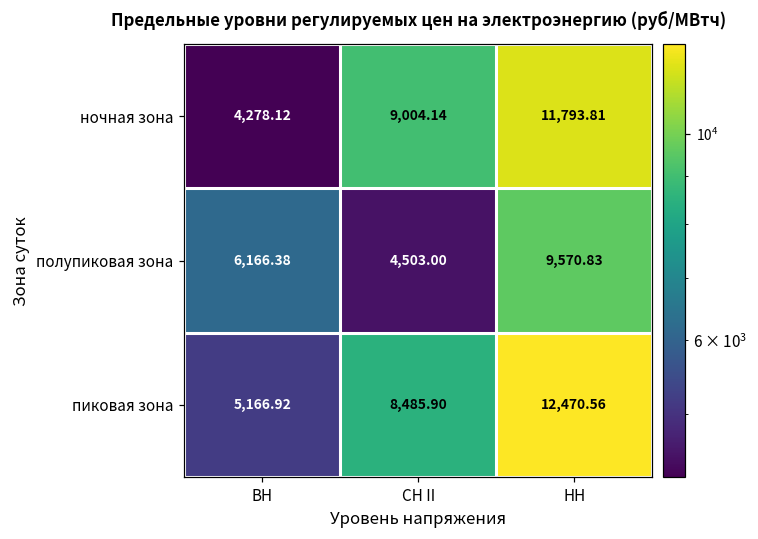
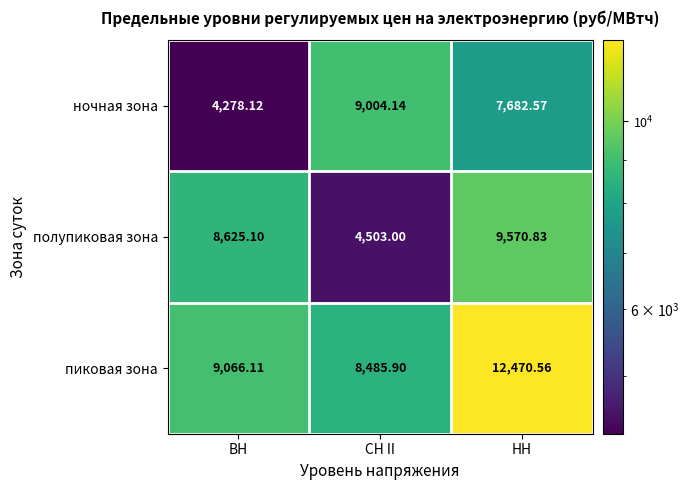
ночная зона, НН: 11,793.81 -> 7,682.57
полупиковая зона, ВН: 6,166.38 -> 8,625.10
пиковая зона, ВН: 5,166.92 -> 9,066.11
